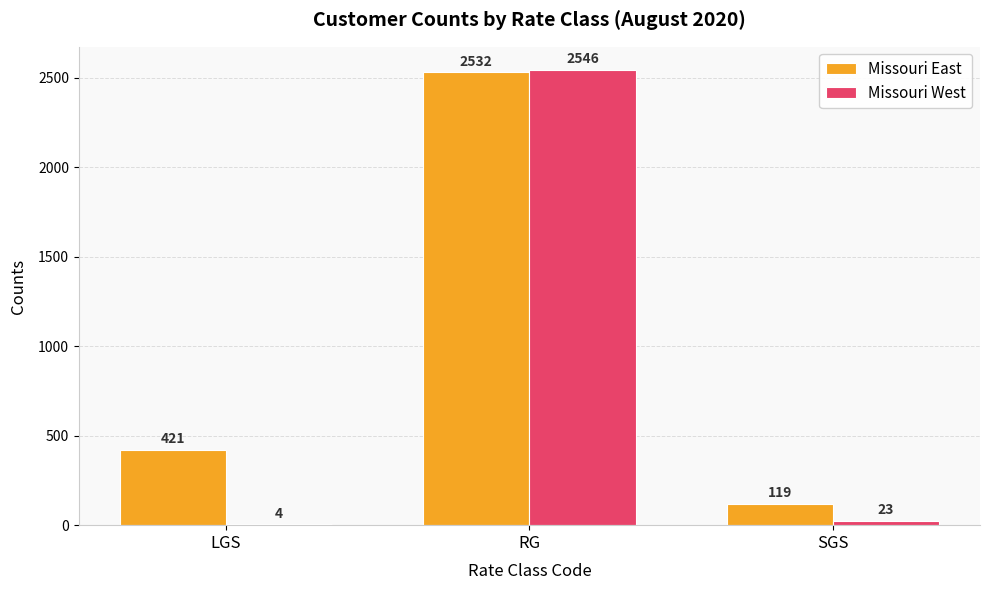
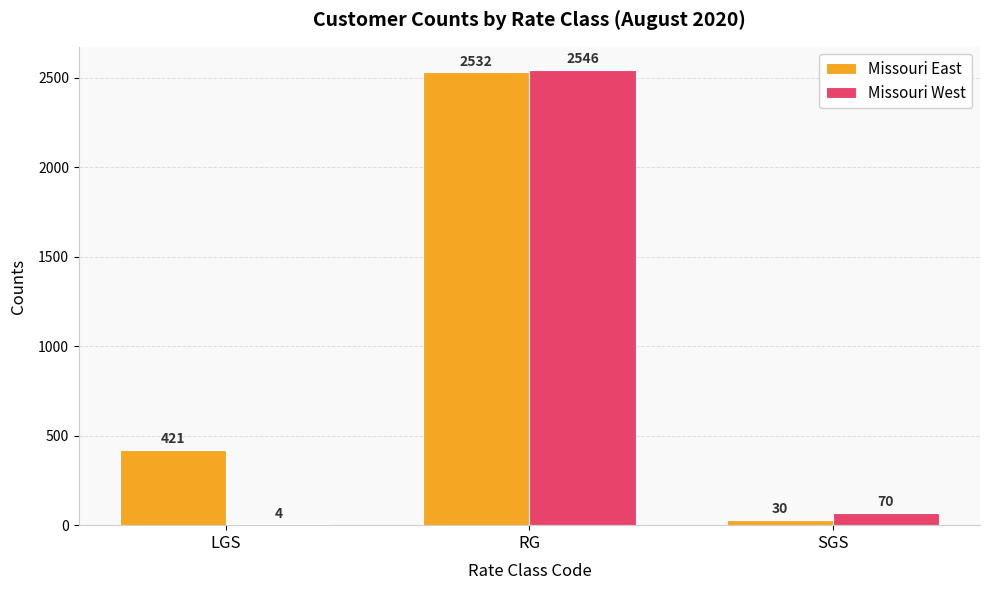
Missouri East, SGS: 119 -> 30
Missouri West, SGS: 23 -> 70
